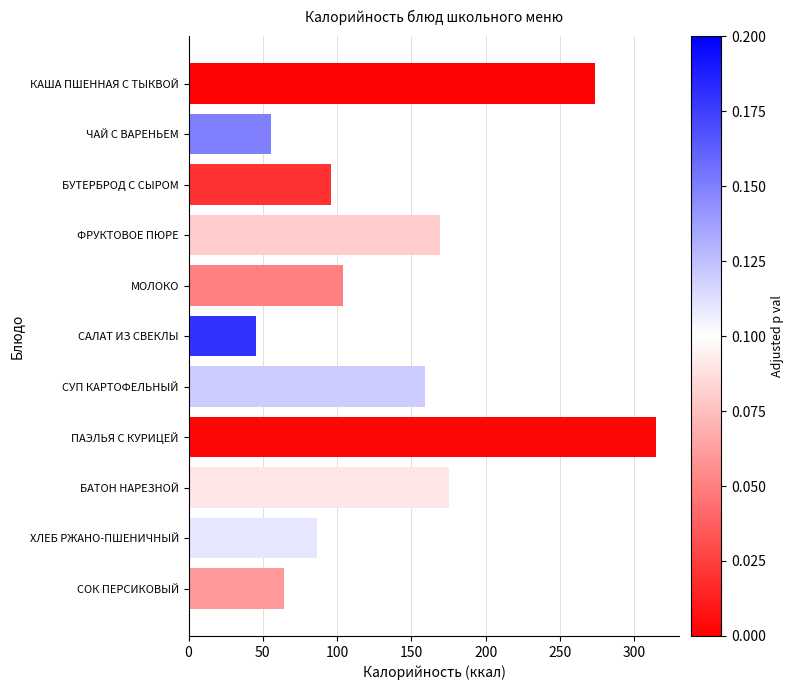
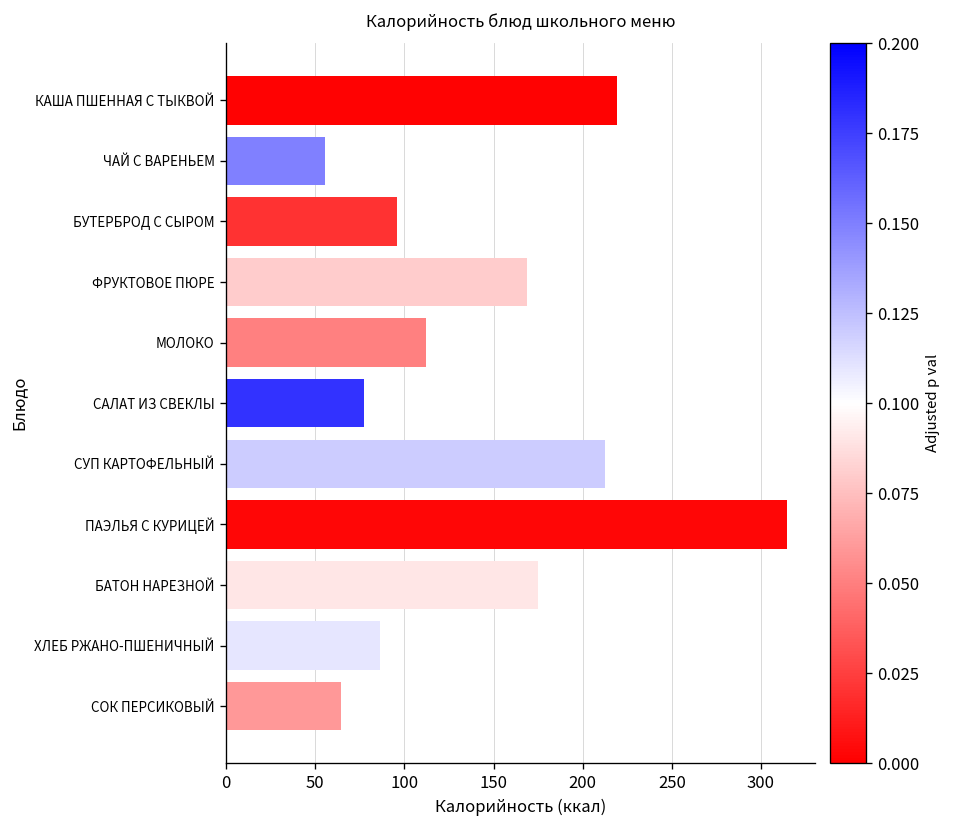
КАША ПШЕННАЯ С ТЫКВОЙ: 274 -> 219
МОЛОКО: 104 -> 112
САЛАТ ИЗ СВЕКЛЫ: 46 -> 77
СУП КАРТОФЕЛЬНЫЙ: 159 -> 213
